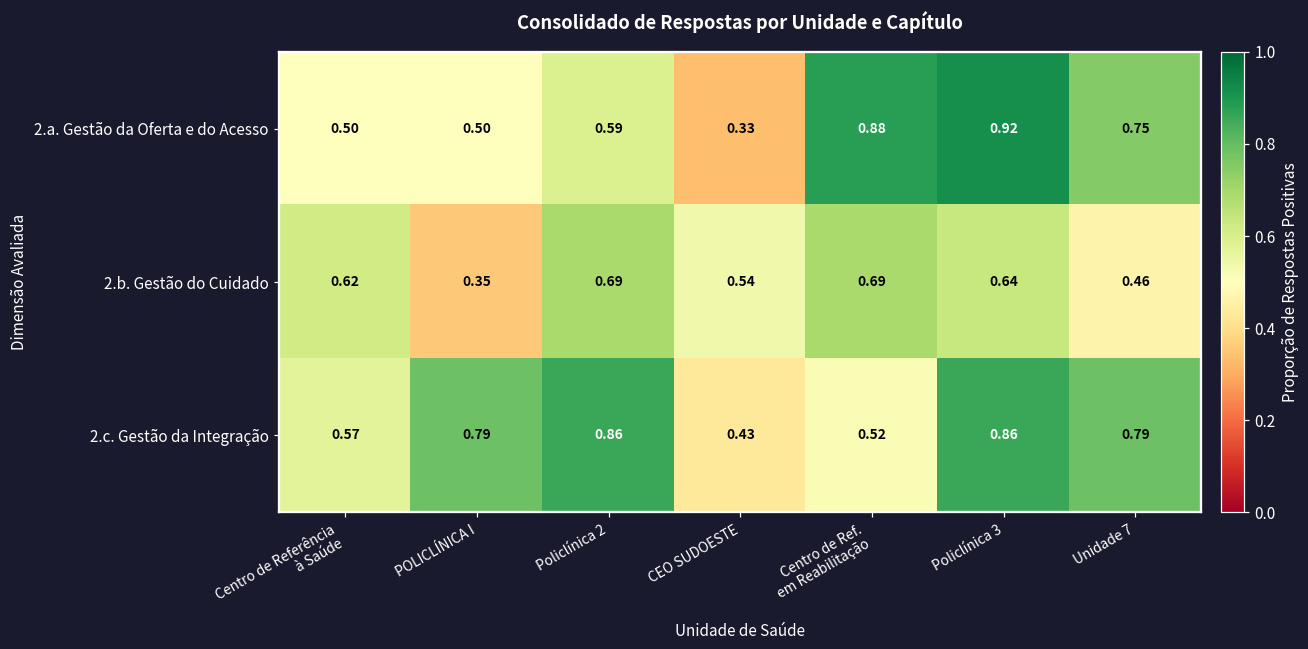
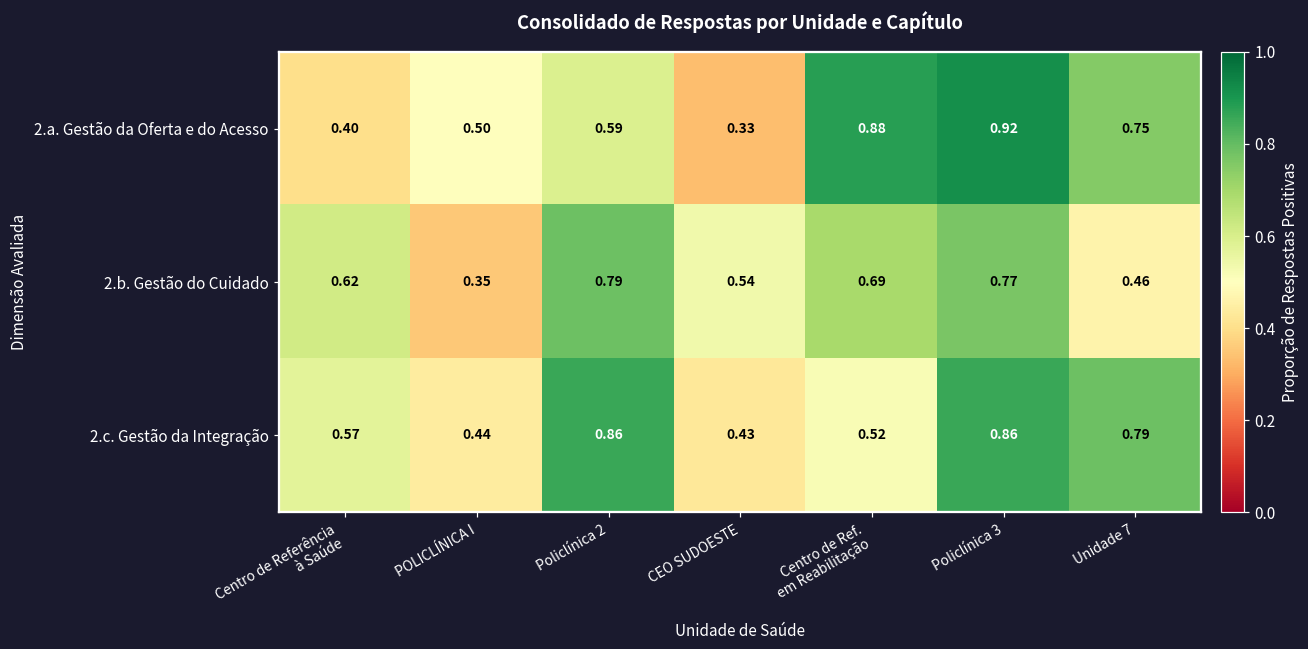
2.a. Gestão da Oferta e do Acesso, Centro de Referência à Saúde: 0.50 -> 0.40
2.b. Gestão do Cuidado, Policlínica 2: 0.69 -> 0.79
2.b. Gestão do Cuidado, Policlínica 3: 0.64 -> 0.77
2.c. Gestão da Integração, POLICLÍNICA I: 0.79 -> 0.44
